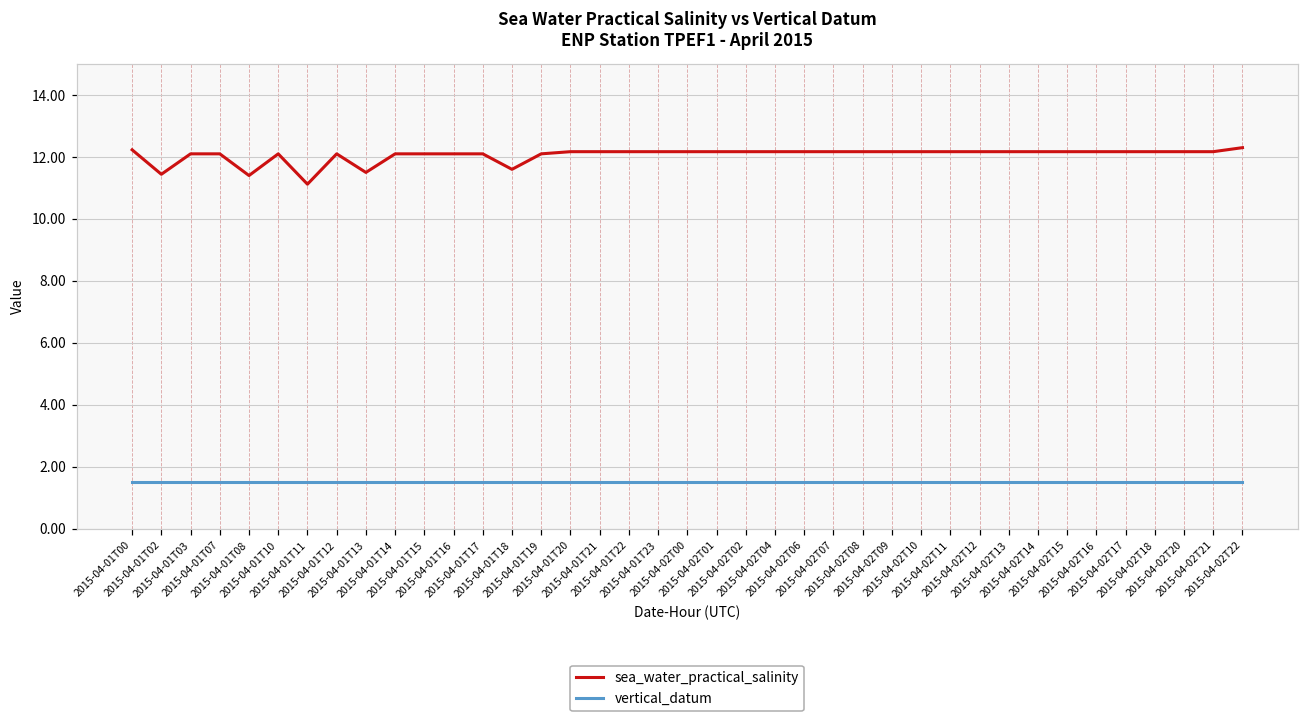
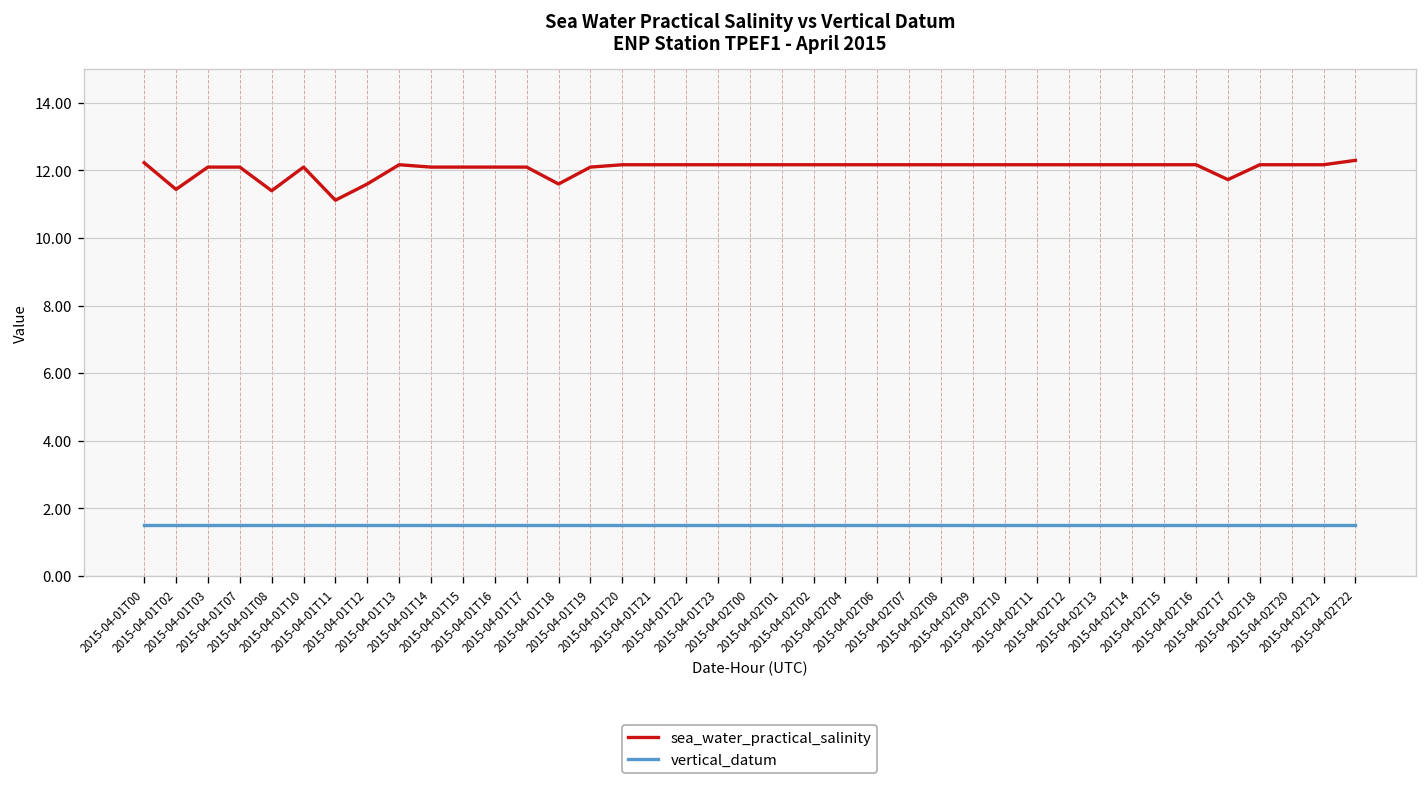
sea_water_practical_salinity, 2015-04-01T12: 12.1 -> 11.6
sea_water_practical_salinity, 2015-04-01T13: 11.5 -> 12.2
sea_water_practical_salinity, 2015-04-02T17: 12.2 -> 11.7
